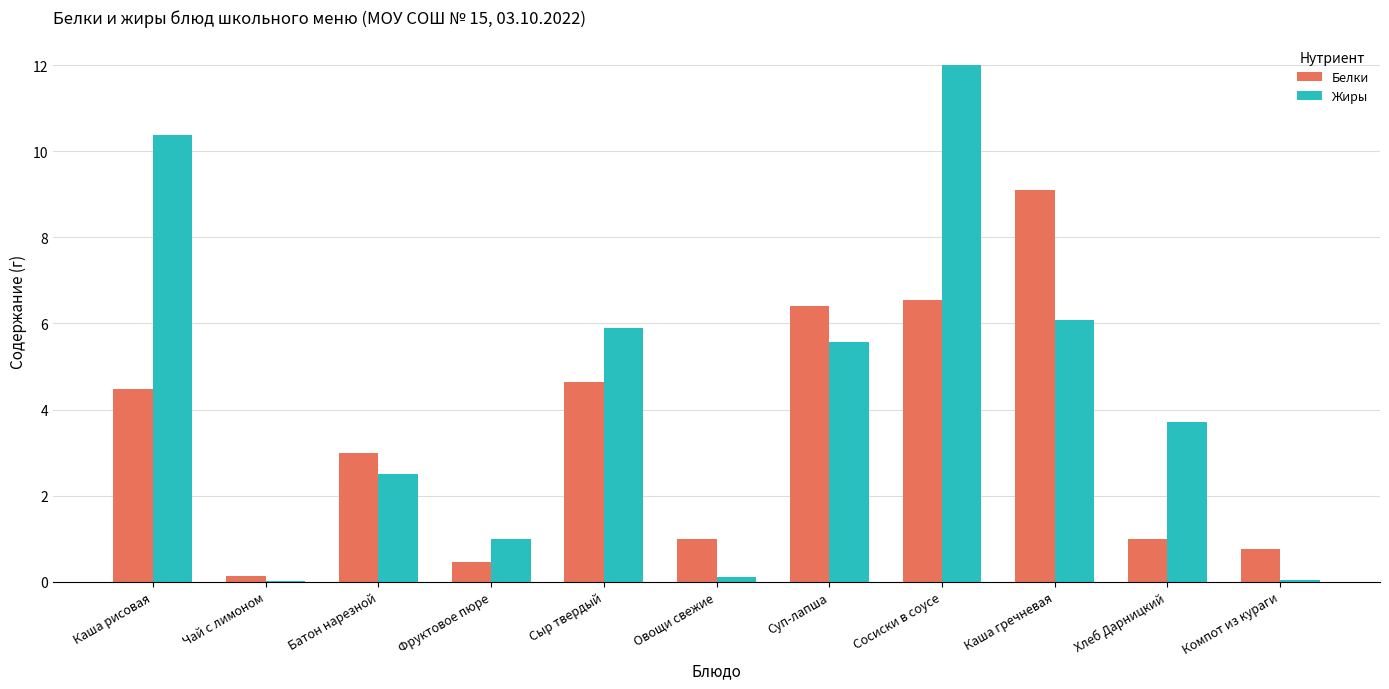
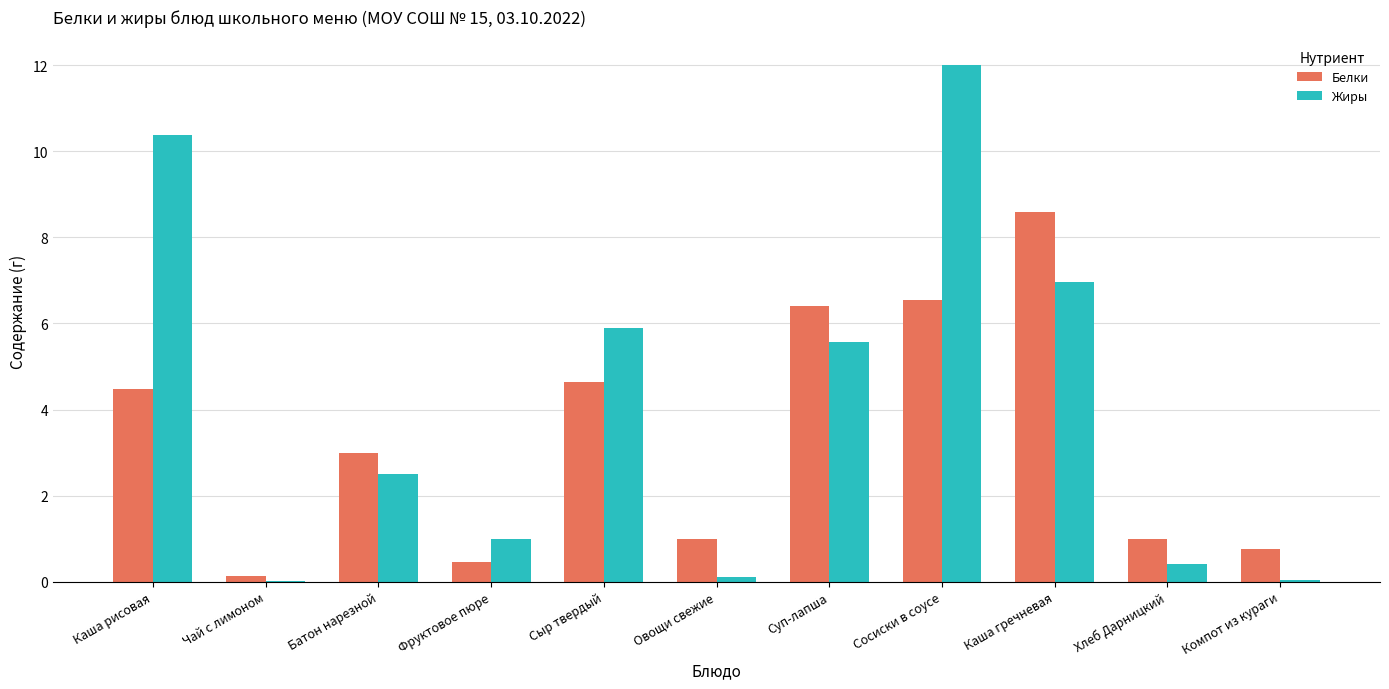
Белки, Каша гречневая: 9.1 -> 8.6
Жиры, Каша гречневая: 6.1 -> 7.0
Жиры, Хлеб Дарницкий: 3.7 -> 0.4
